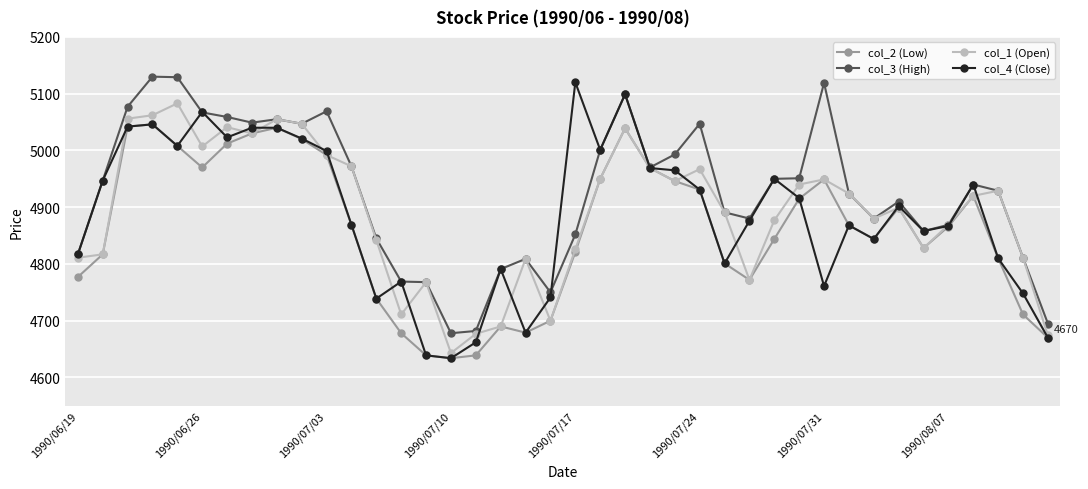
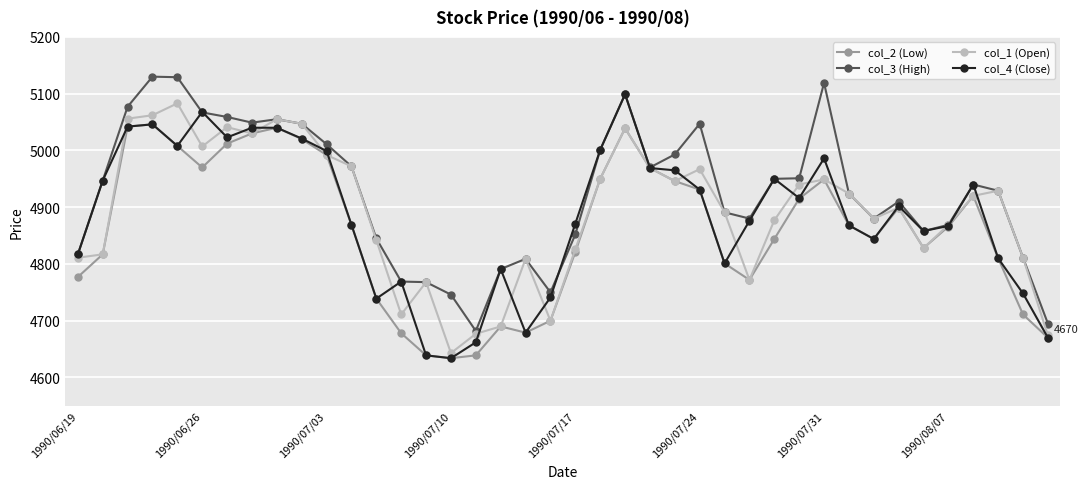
col_3 (High), 1990/07/03: 5070 -> 5010
col_3 (High), 1990/07/10: 4680 -> 4750
col_4 (Close), 1990/07/17: 5120 -> 4870
col_4 (Close), 1990/07/31: 4760 -> 4990
